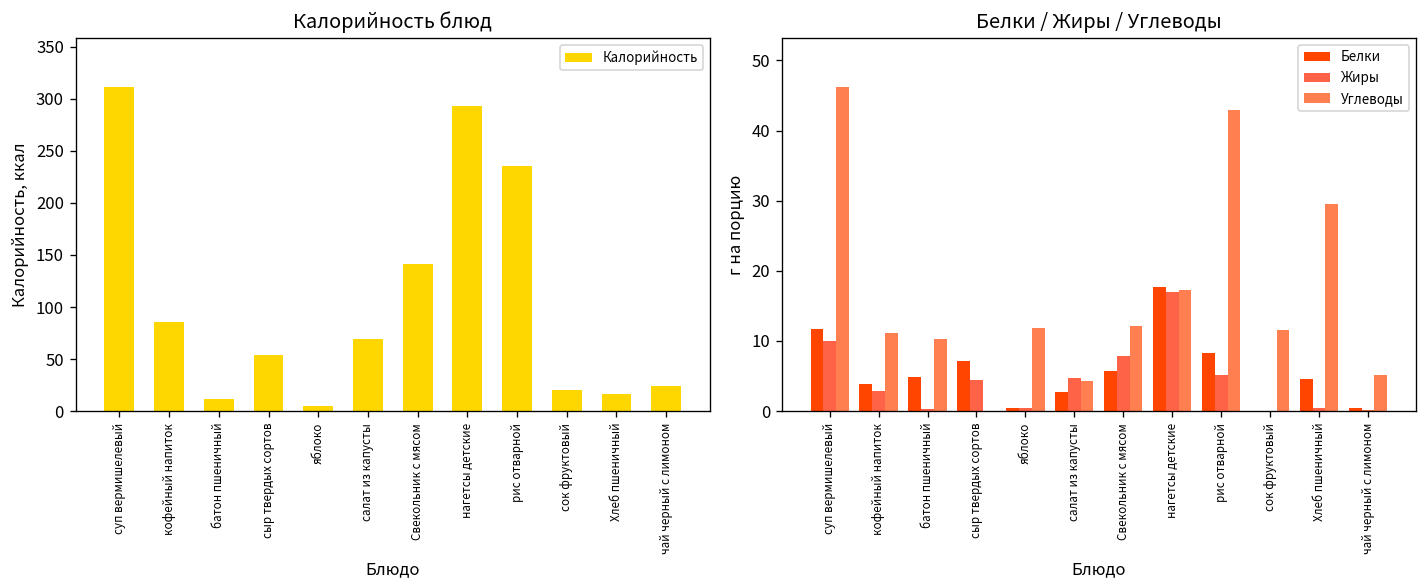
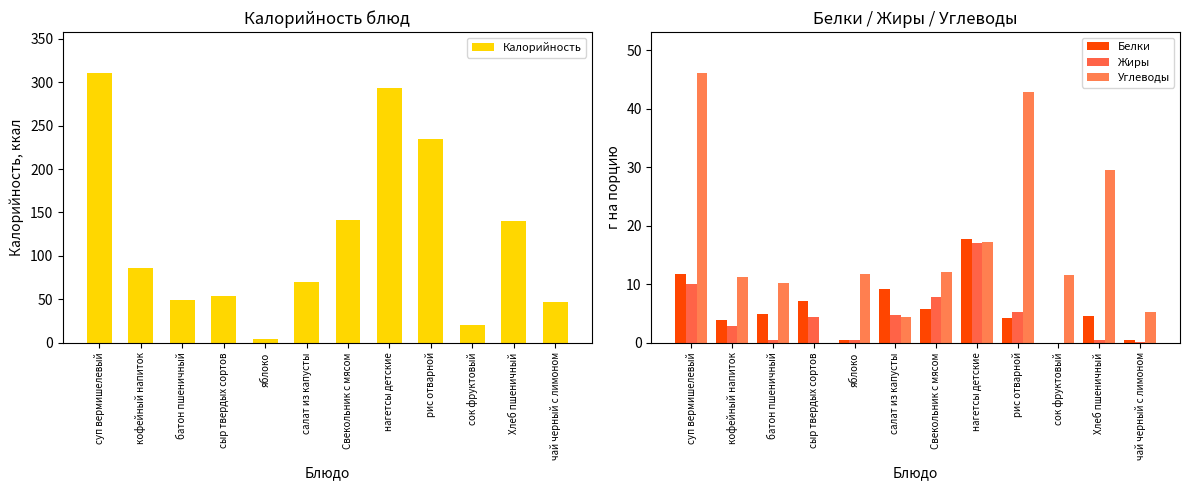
Калорийность блюд, батон пшеничный: 10 -> 50
Калорийность блюд, Хлеб пшеничный: 20 -> 140
Калорийность блюд, чай черный с лимоном: 20 -> 50
Белки / Жиры / Углеводы, Белки, салат из капусты: 3 -> 9
Белки / Жиры / Углеводы, Белки, рис отварной: 8 -> 4
